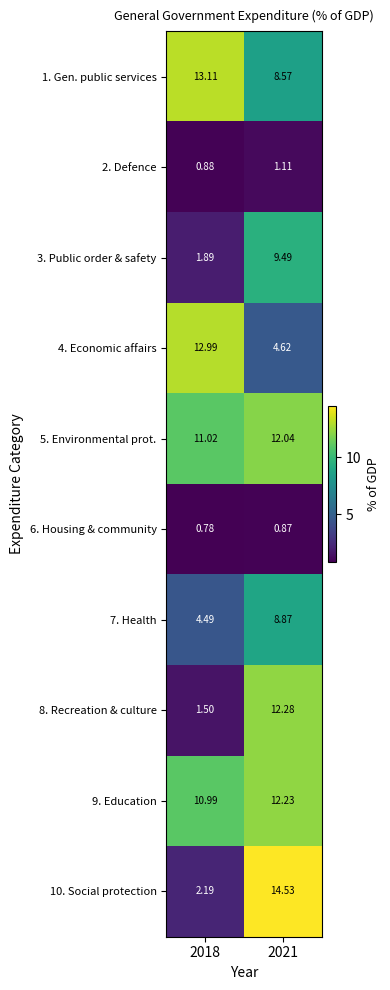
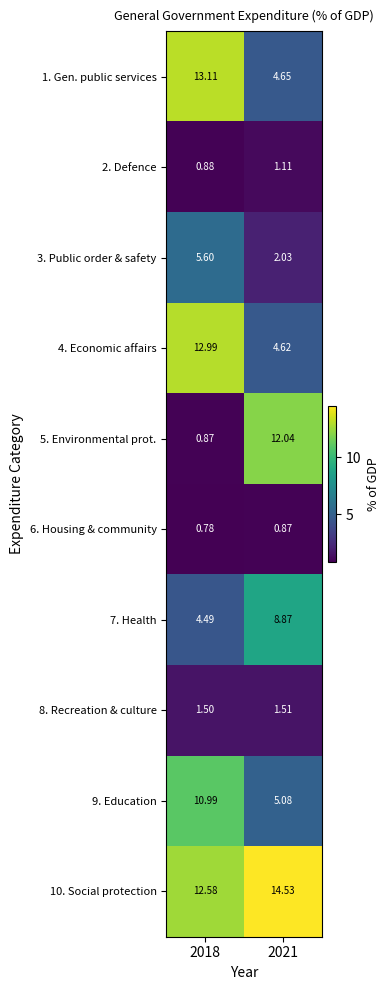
1. Gen. public services, 2021: 8.57 -> 4.65
3. Public order & safety, 2018: 1.89 -> 5.60
3. Public order & safety, 2021: 9.49 -> 2.03
5. Environmental prot., 2018: 11.02 -> 0.87
8. Recreation & culture, 2021: 12.28 -> 1.51
9. Education, 2021: 12.23 -> 5.08
10. Social protection, 2018: 2.19 -> 12.58
